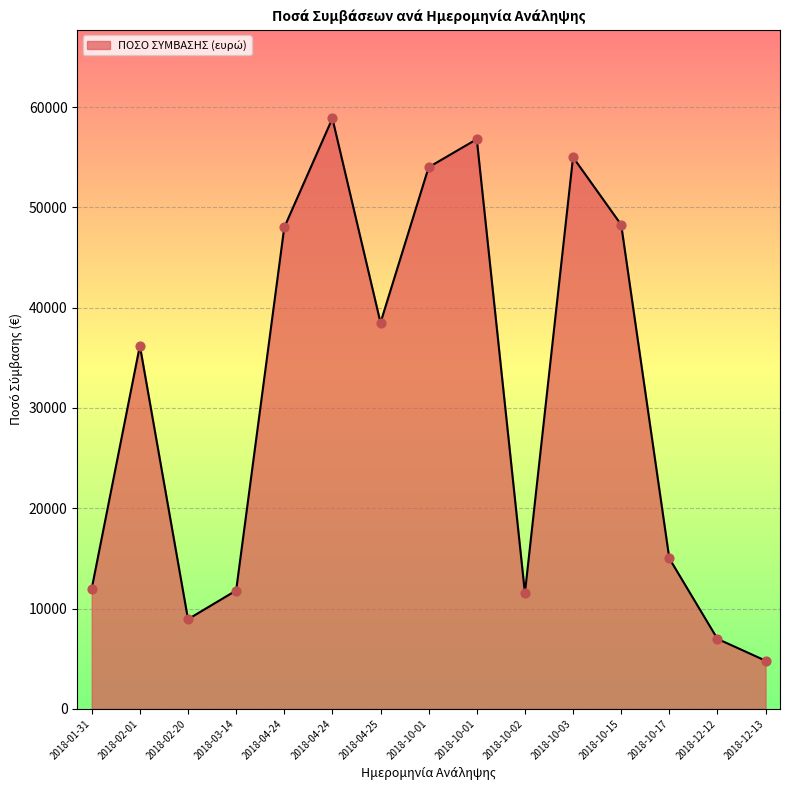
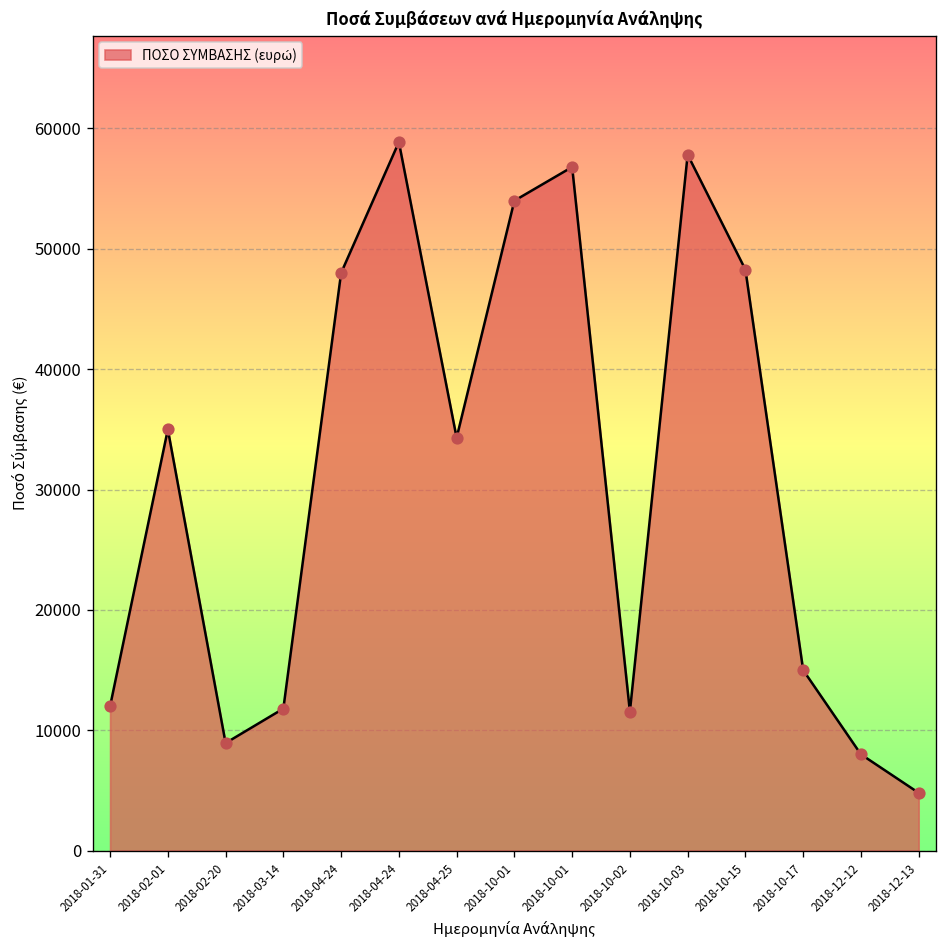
2018-02-01: 36200 -> 35000
2018-04-25: 38500 -> 34300
2018-10-03: 55000 -> 57800
2018-12-12: 7000 -> 8000
